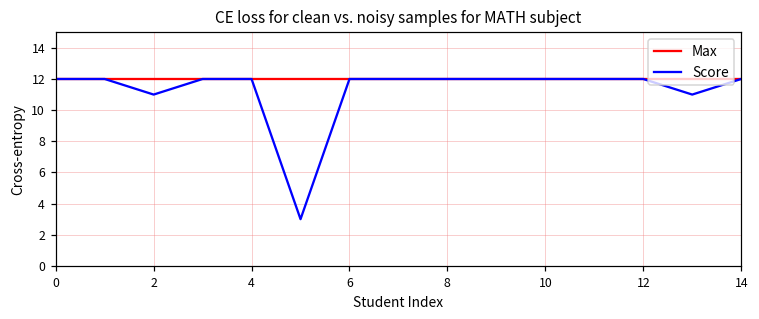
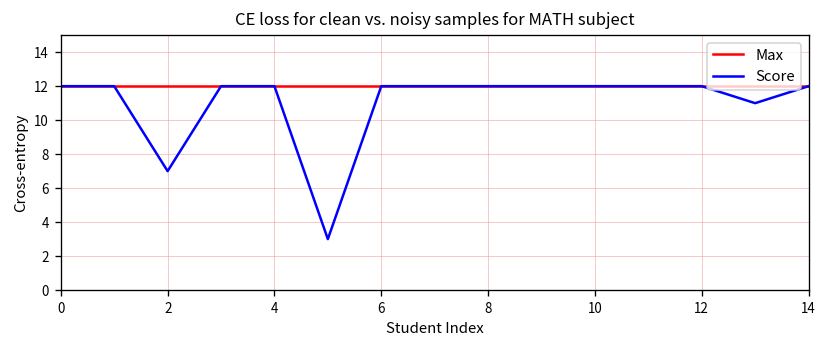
Score, 2: 11 -> 7
